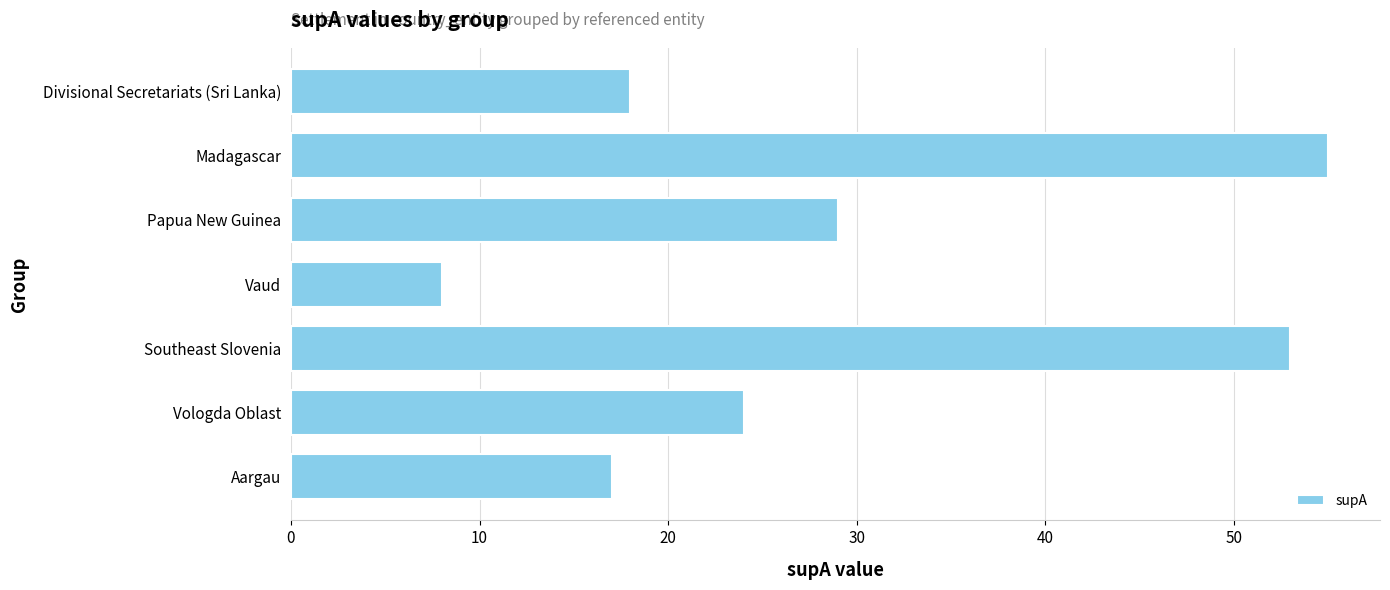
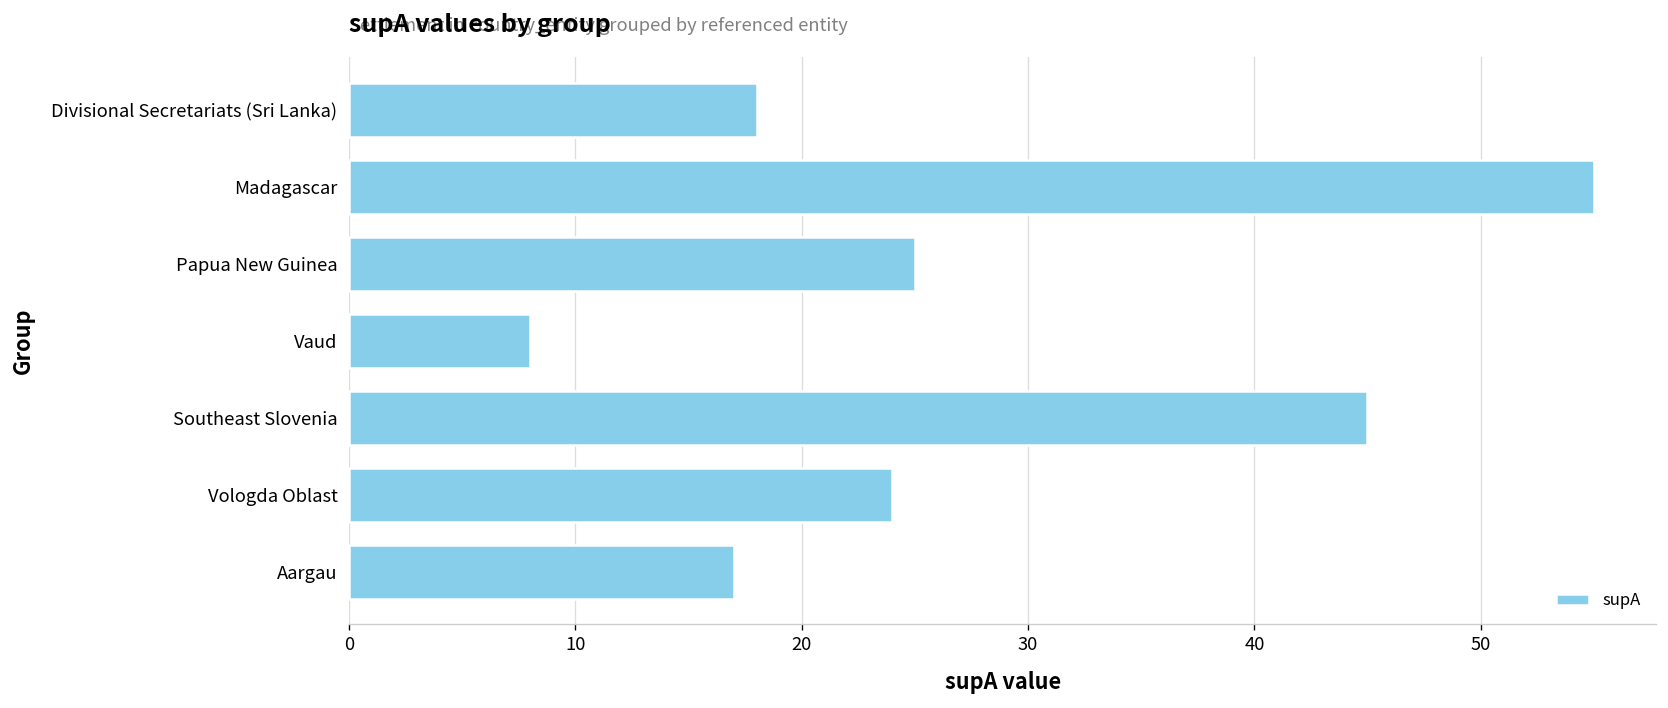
Papua New Guinea: 29 -> 25
Southeast Slovenia: 53 -> 45
